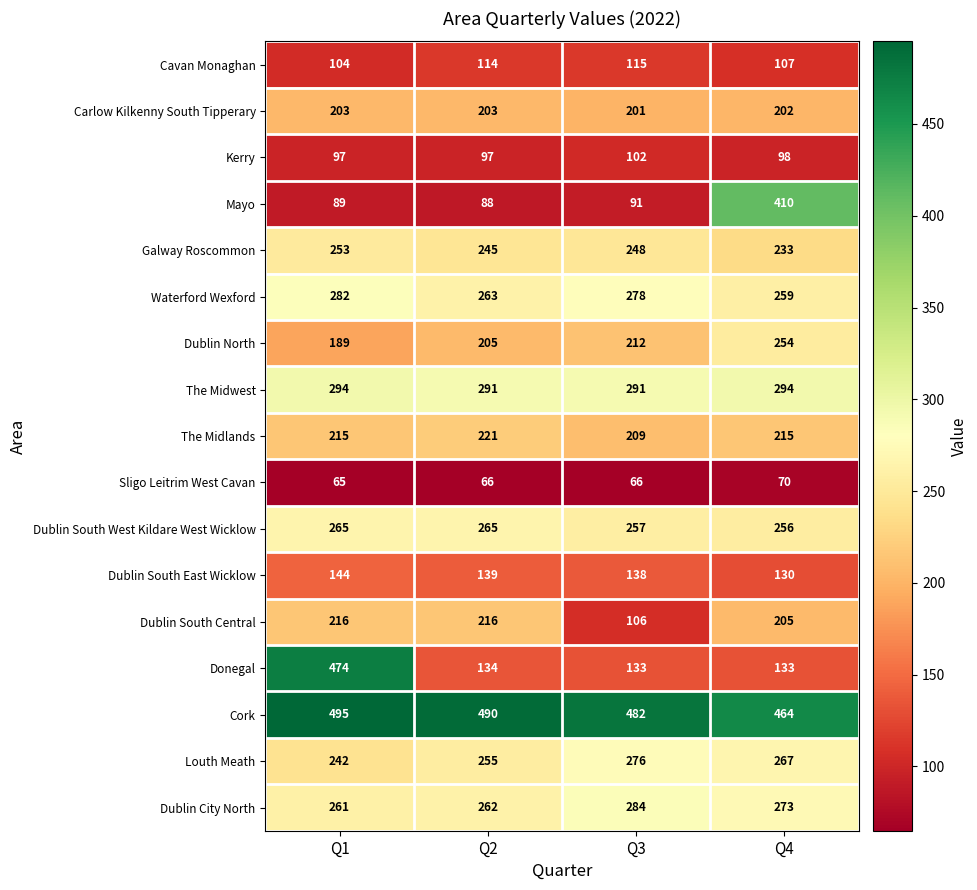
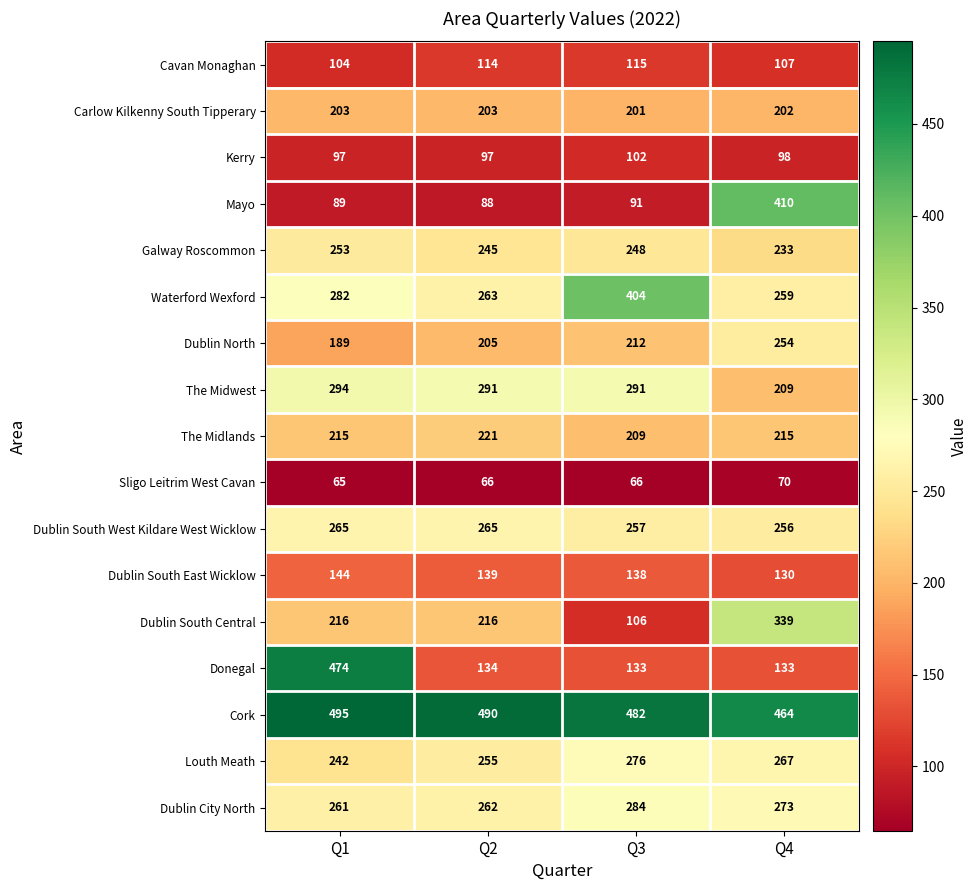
Waterford Wexford, Q3: 278 -> 404
The Midwest, Q4: 294 -> 209
Dublin South Central, Q4: 205 -> 339
